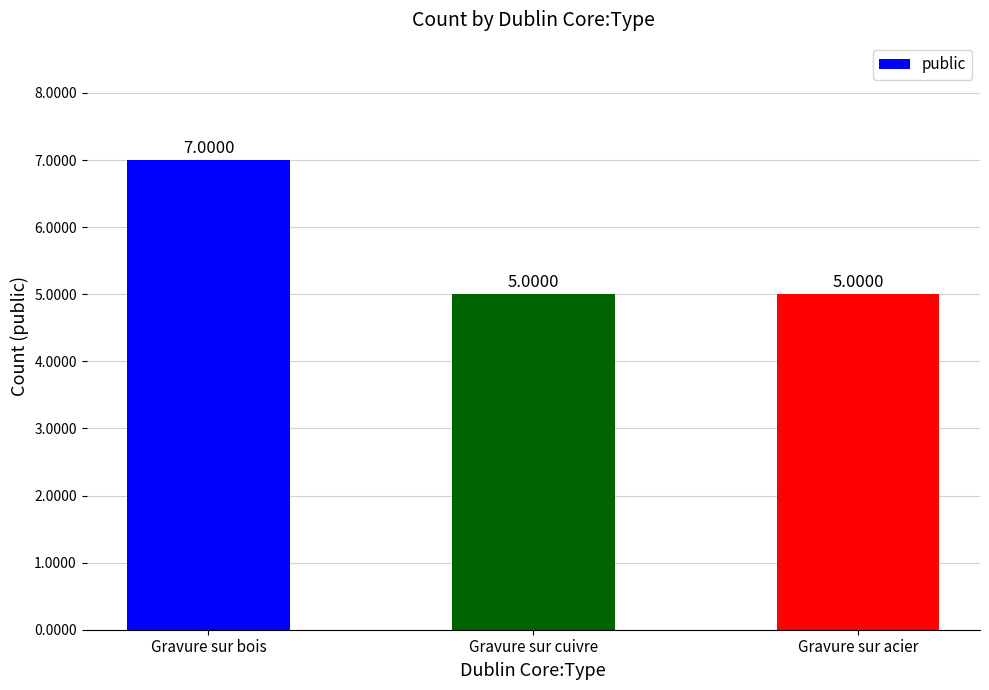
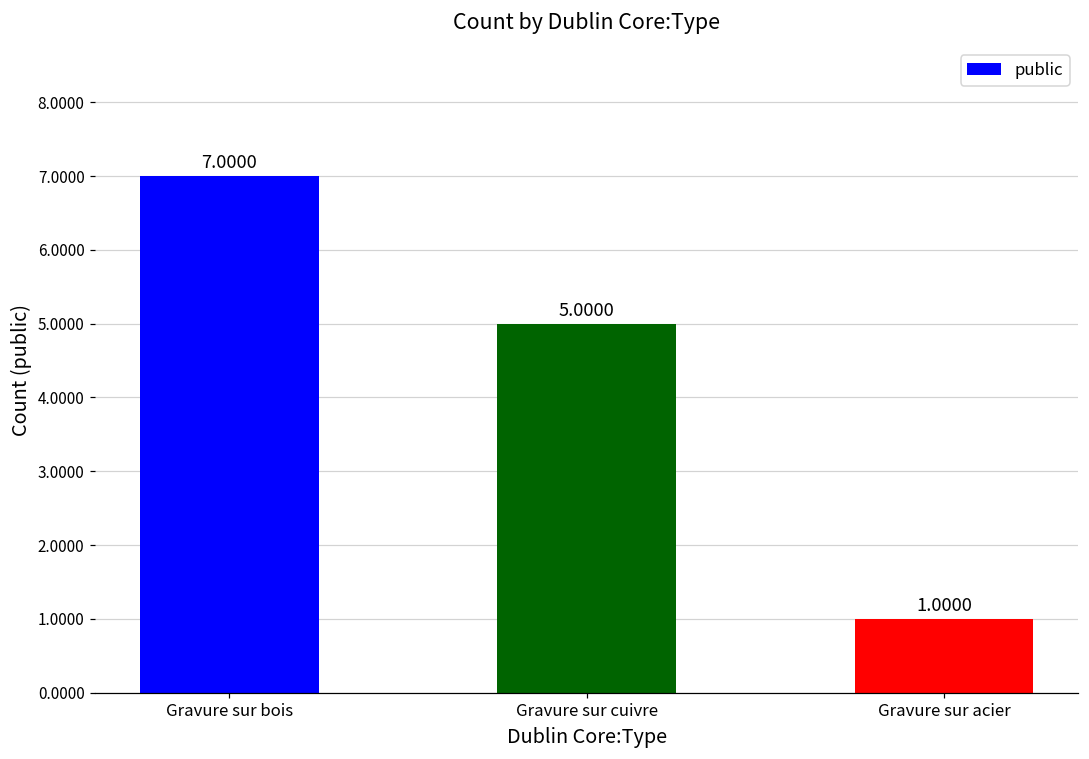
Gravure sur acier: 5.0000 -> 1.0000
